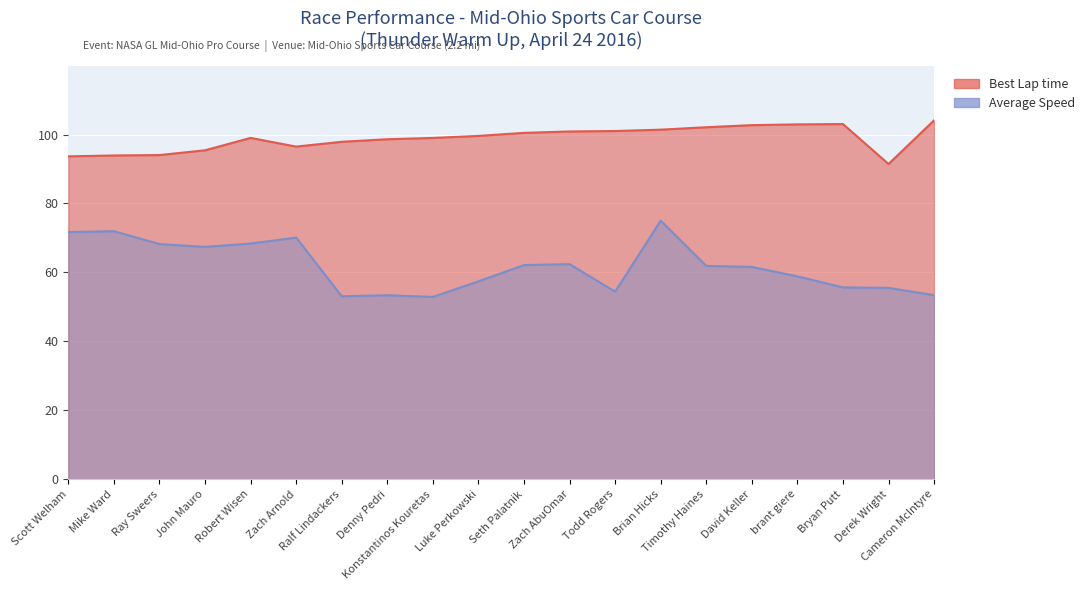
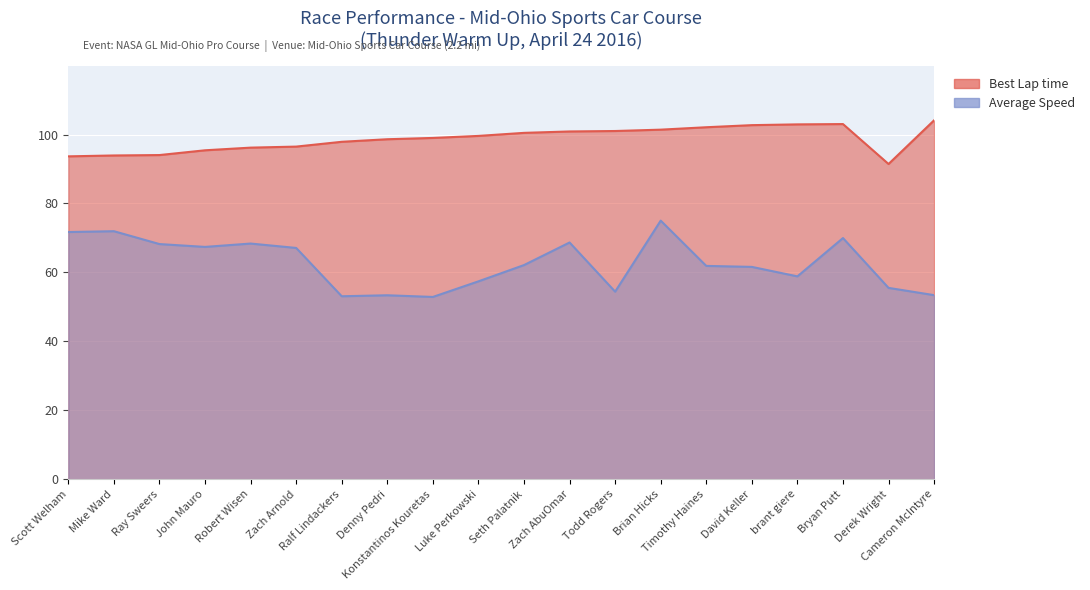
Best Lap time, Robert Wisen: 99 -> 96
Average Speed, Zach Arnold: 70 -> 67
Average Speed, Zach AbuOmar: 62 -> 69
Average Speed, Bryan Putt: 56 -> 70
